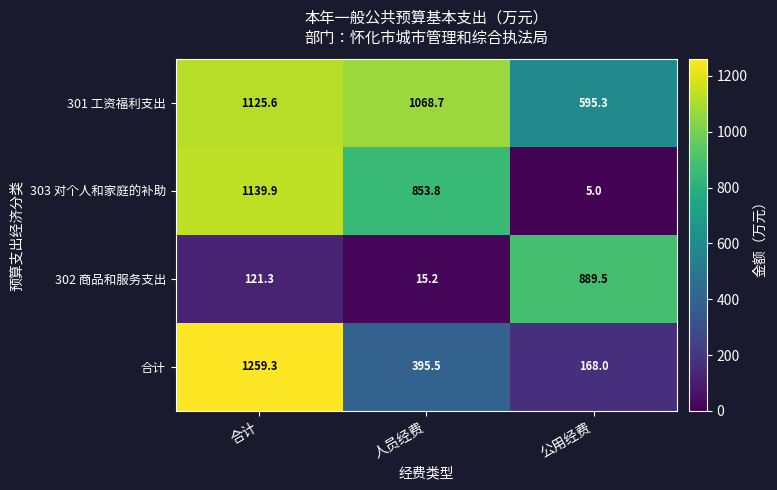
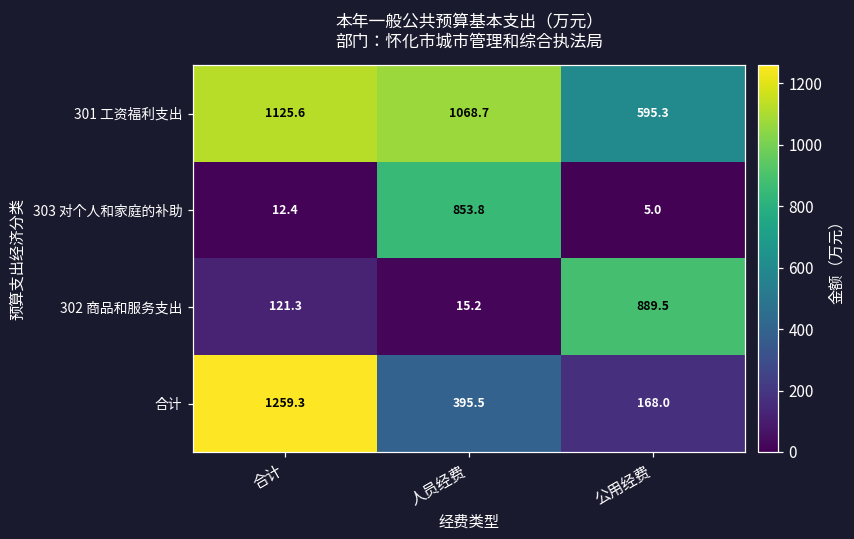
303 对个人和家庭的补助, 合计: 1139.9 -> 12.4
